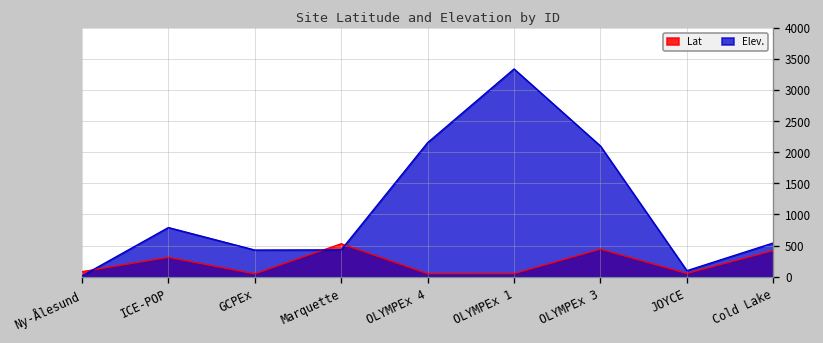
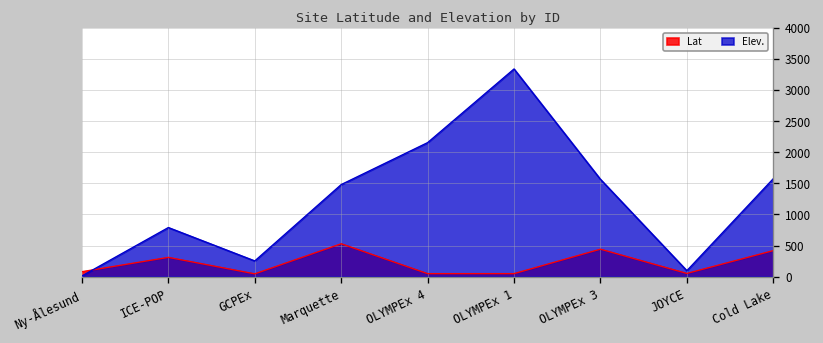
Elev., GCPEx: 400 -> 300
Elev., Marquette: 400 -> 1500
Elev., OLYMPEx 3: 2100 -> 1600
Elev., Cold Lake: 500 -> 1600
